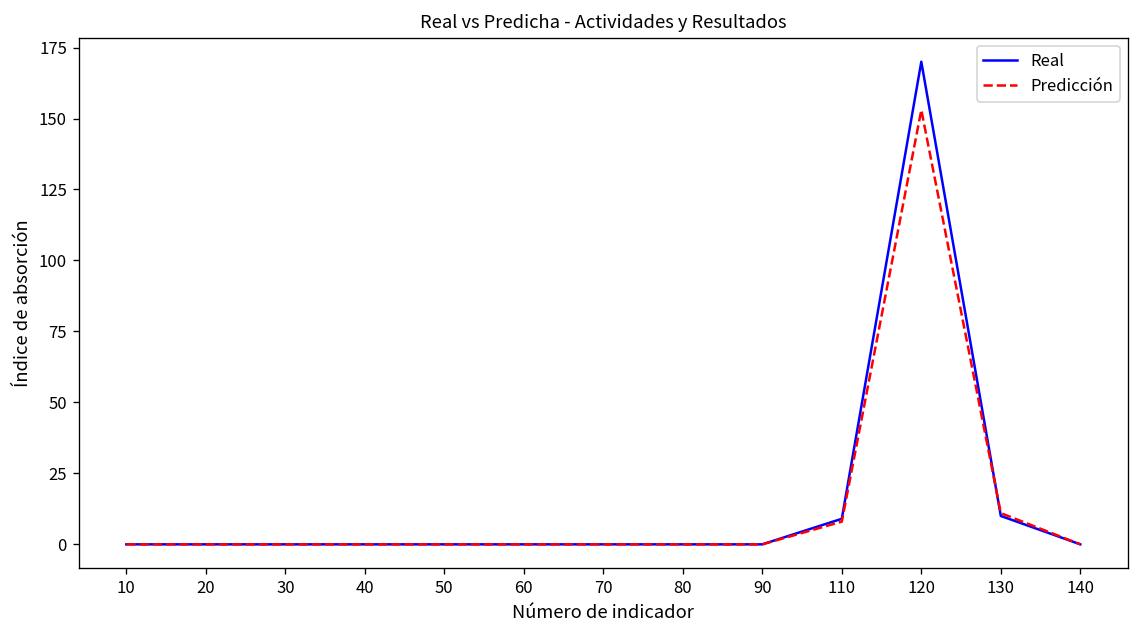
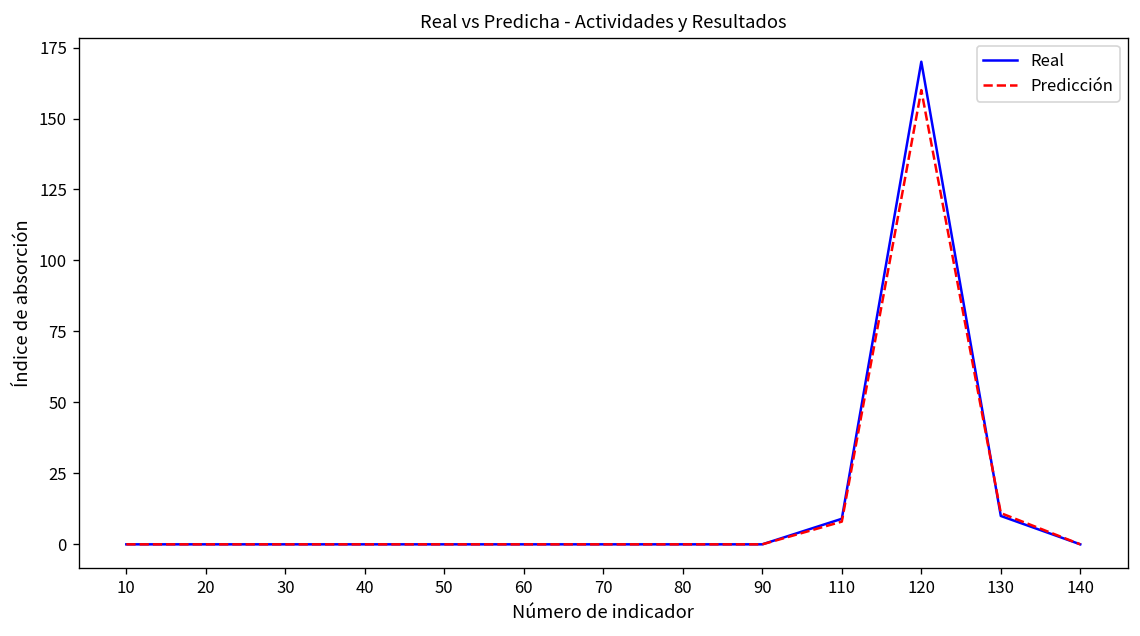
Predicción, 120: 153 -> 160
